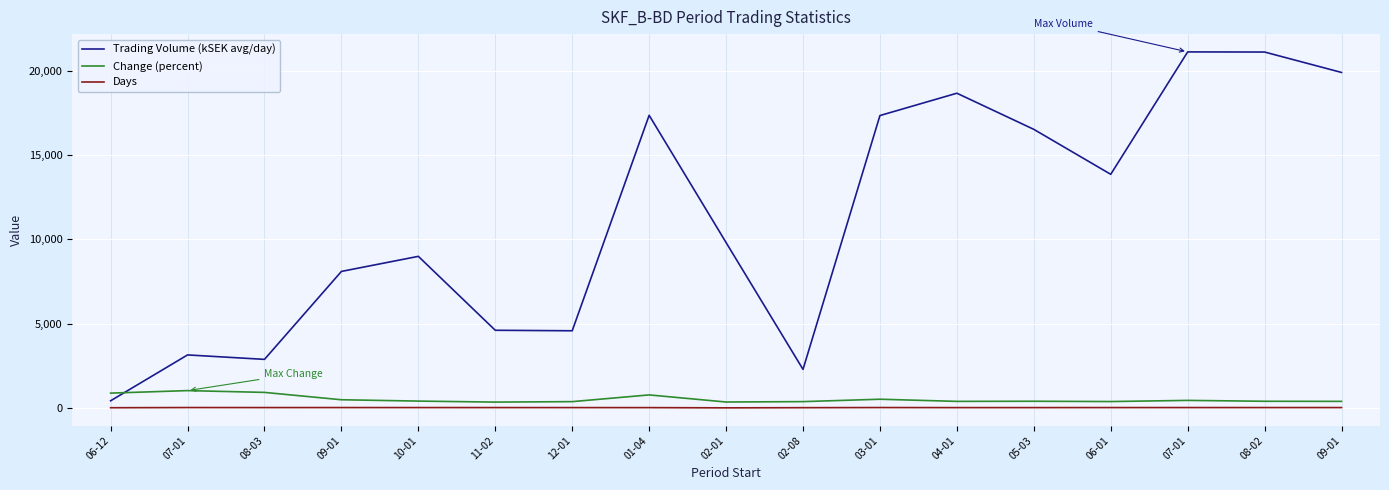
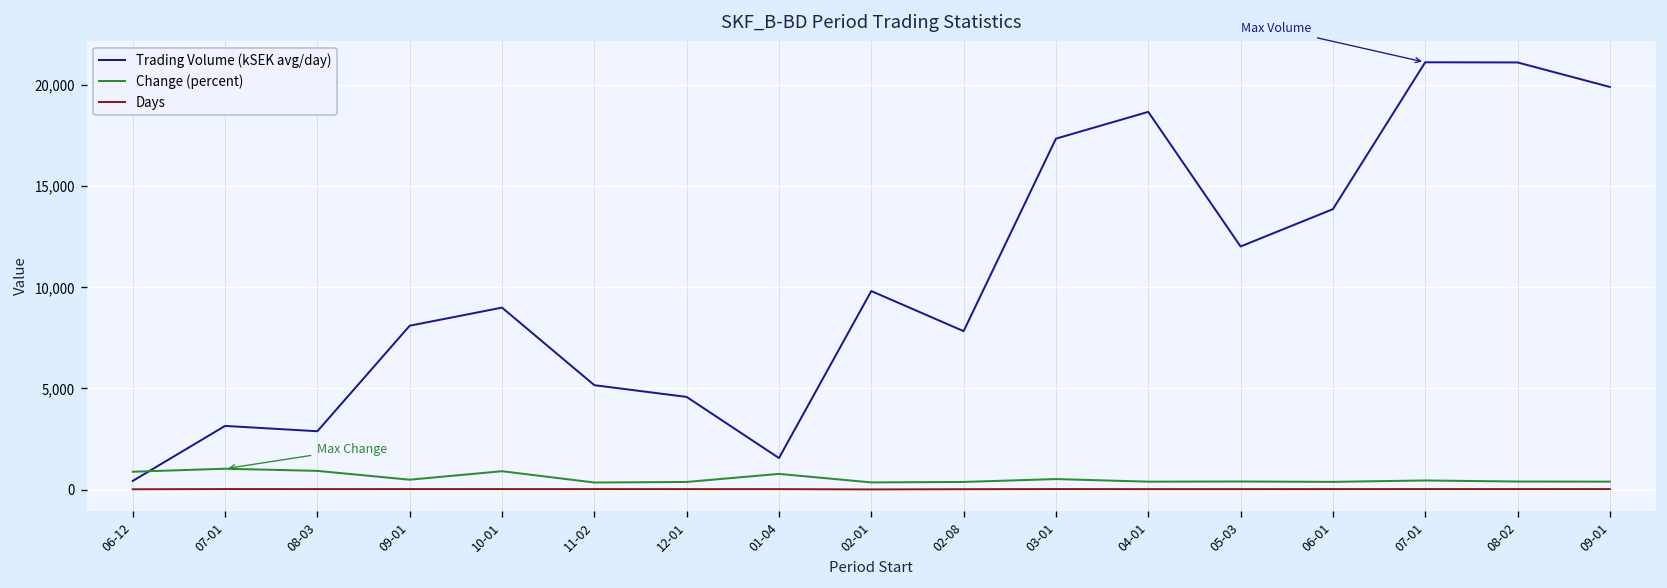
Change (percent), 10-01: 400 -> 900
Trading Volume (kSEK avg/day), 11-02: 4,600 -> 5,200
Trading Volume (kSEK avg/day), 01-04: 17,400 -> 1,600
Trading Volume (kSEK avg/day), 02-08: 2,300 -> 7,800
Trading Volume (kSEK avg/day), 05-03: 16,500 -> 12,000
